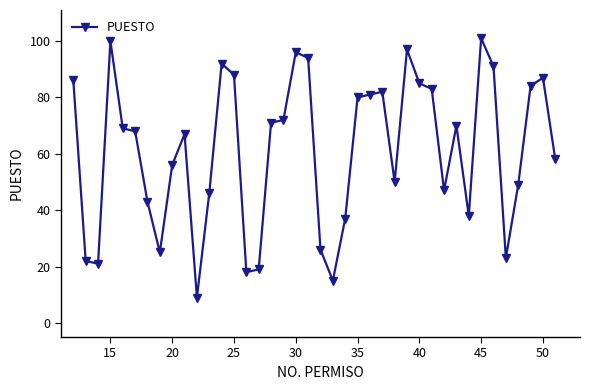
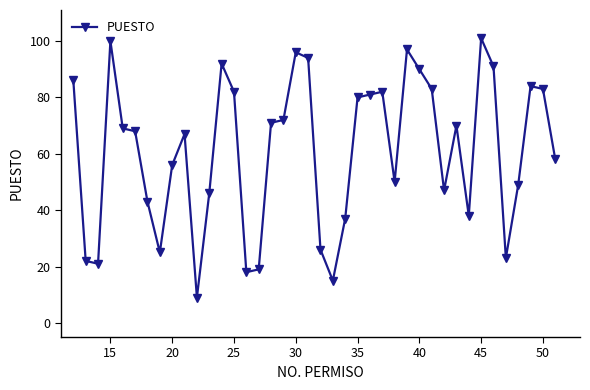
25: 88 -> 82
40: 85 -> 90
50: 87 -> 83
